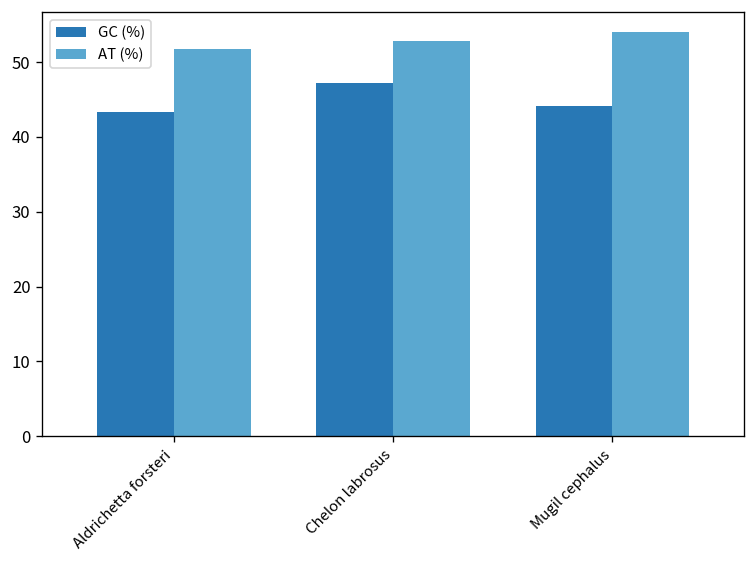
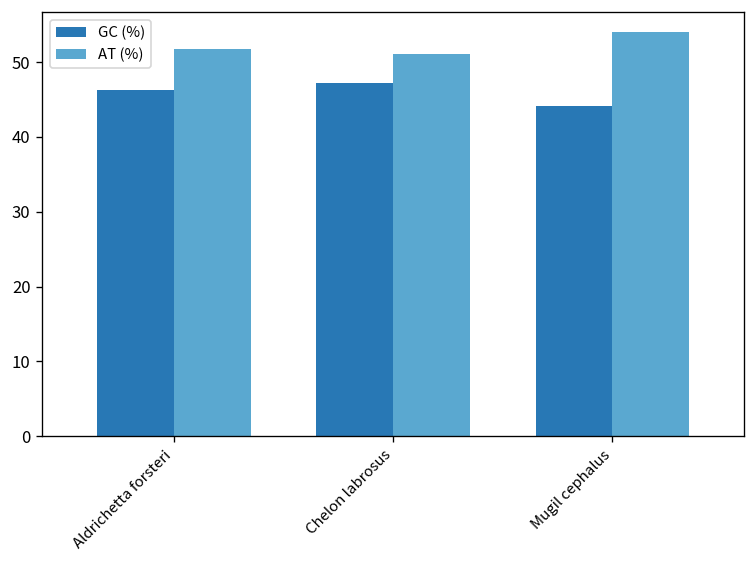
GC (%), Aldrichetta forsteri: 43 -> 46
AT (%), Chelon labrosus: 53 -> 51
